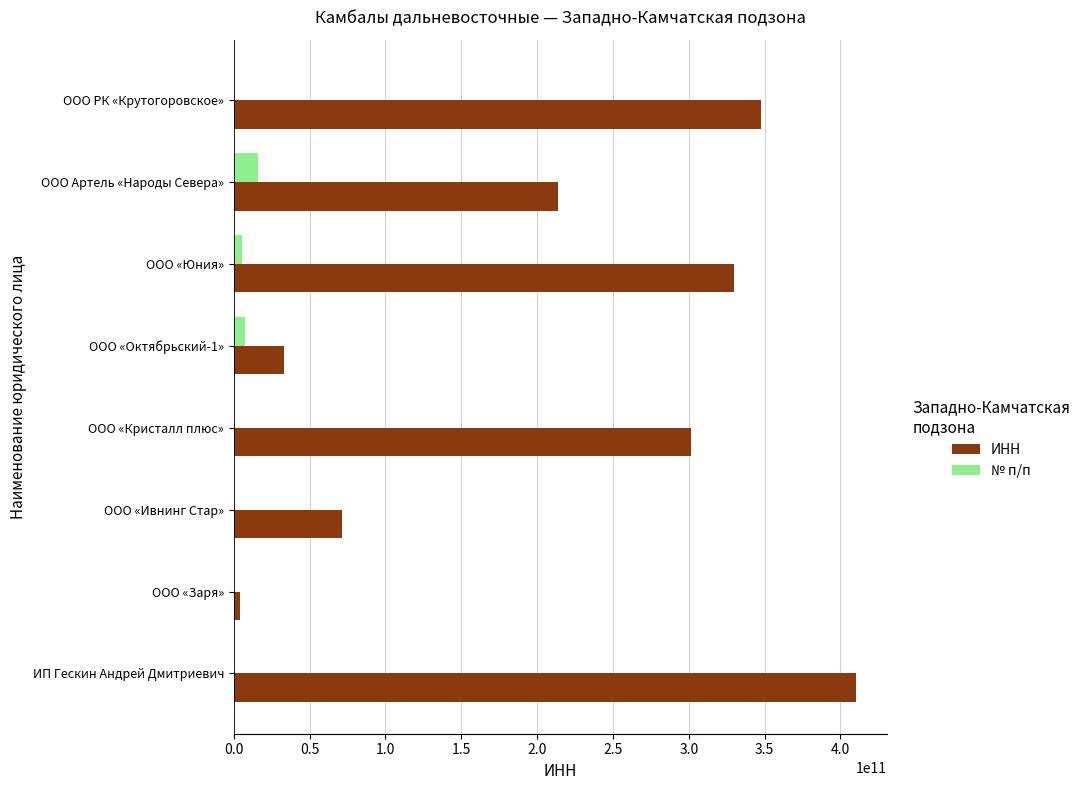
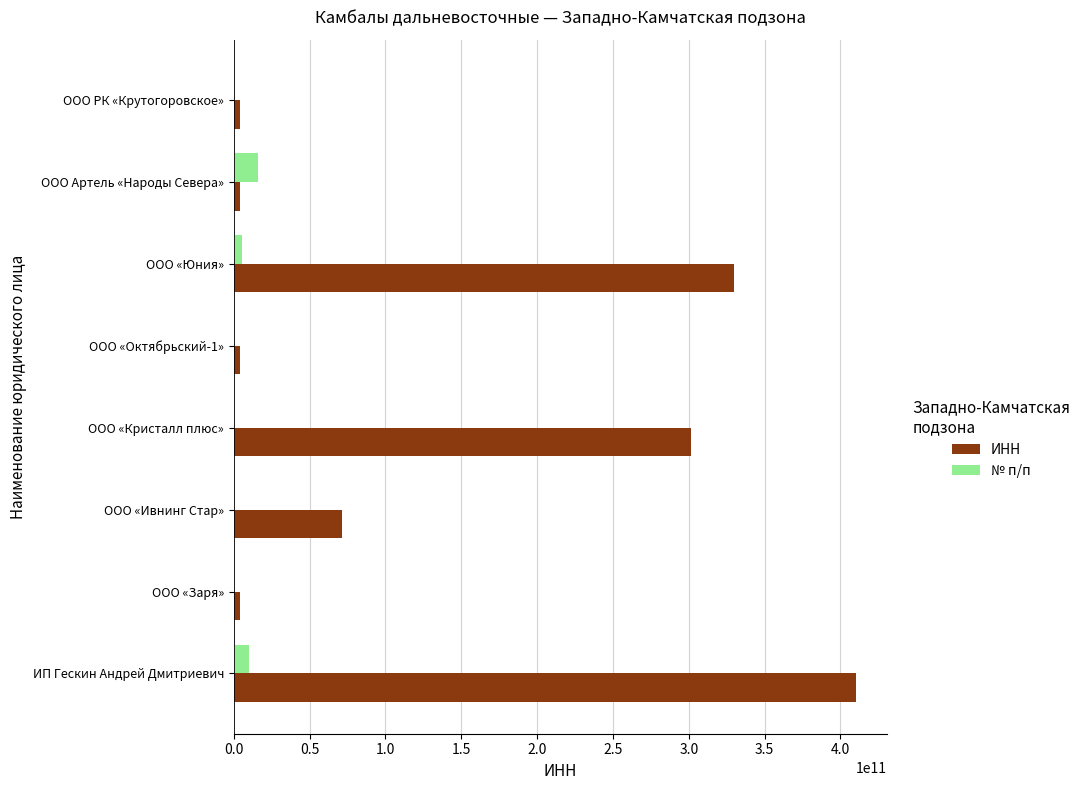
ИНН, ООО РК «Крутогоровское»: 348000000000 -> 4000000000
ИНН, ООО Артель «Народы Севера»: 214000000000 -> 4000000000
№ п/п, ООО «Октябрьский-1»: 7000000000 -> 0
ИНН, ООО «Октябрьский-1»: 33000000000 -> 4000000000
№ п/п, ИП Гескин Андрей Дмитриевич: 0 -> 10000000000
